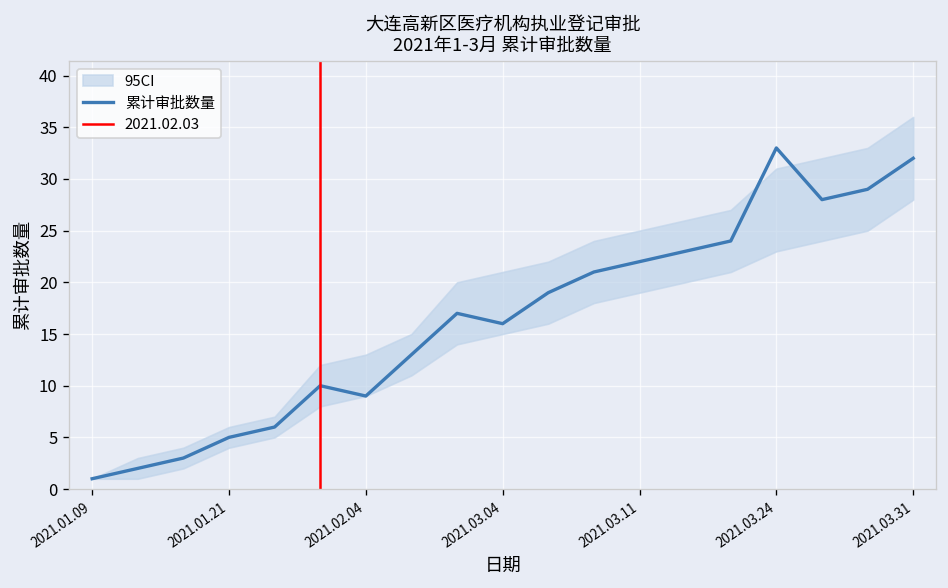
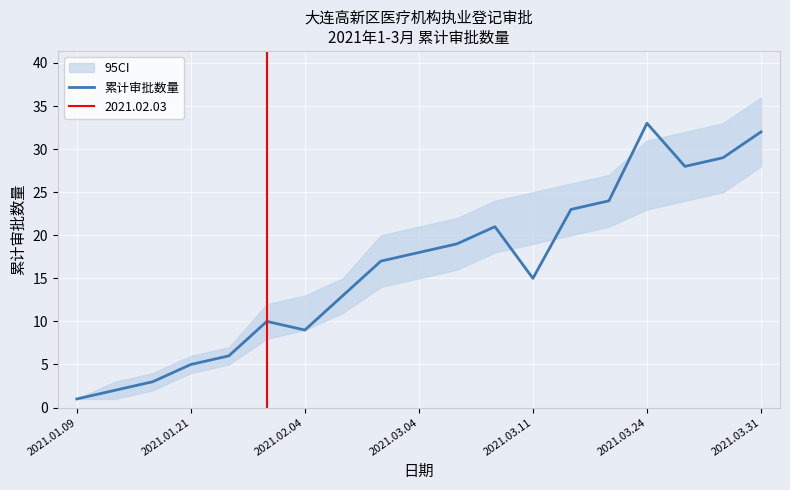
累计审批数量, 2021.03.04: 16 -> 18
累计审批数量, 2021.03.11: 22 -> 15
